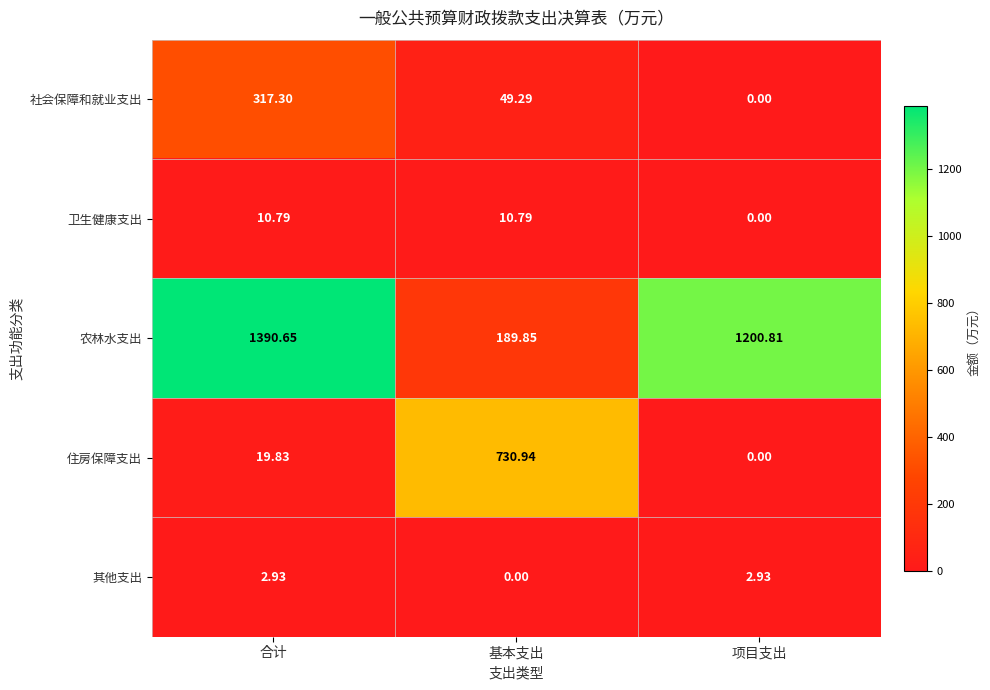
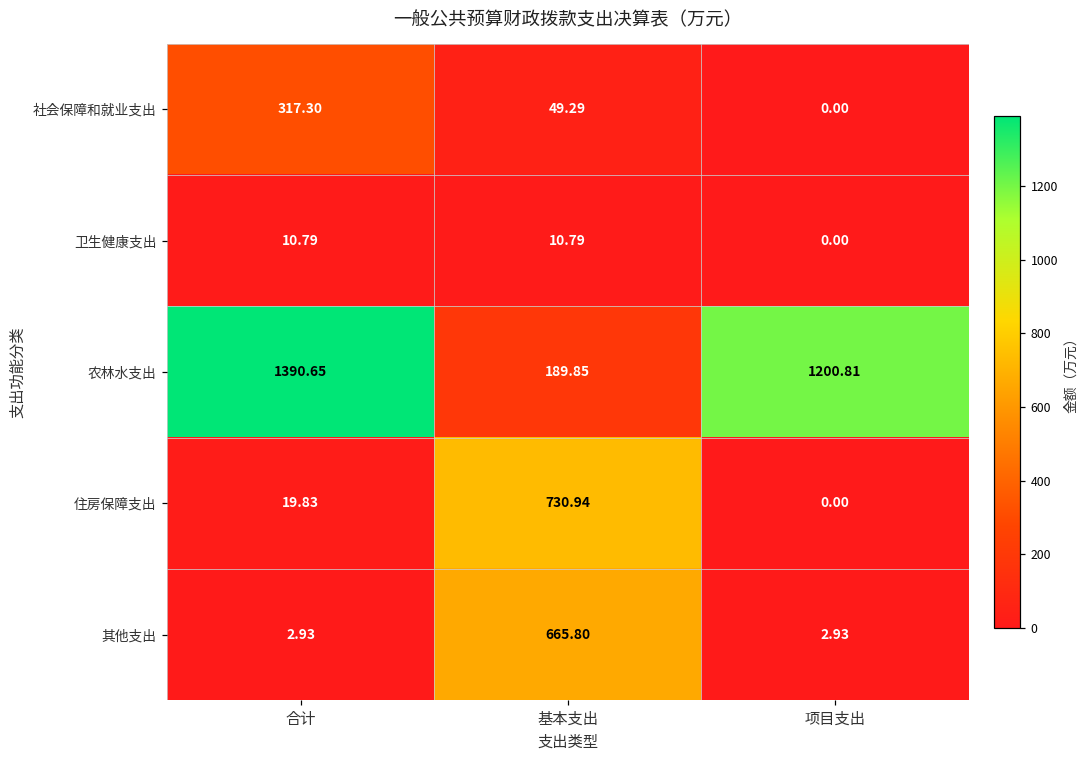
其他支出, 基本支出: 0.00 -> 665.80
